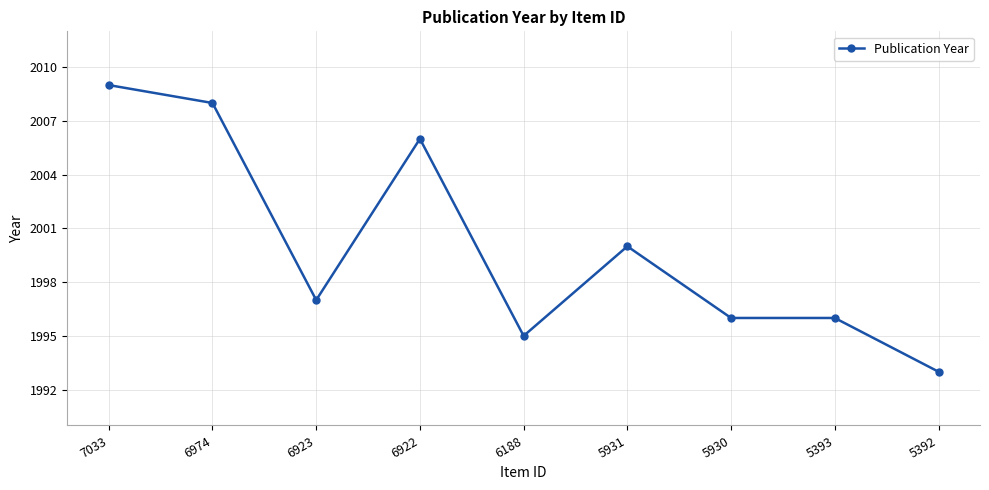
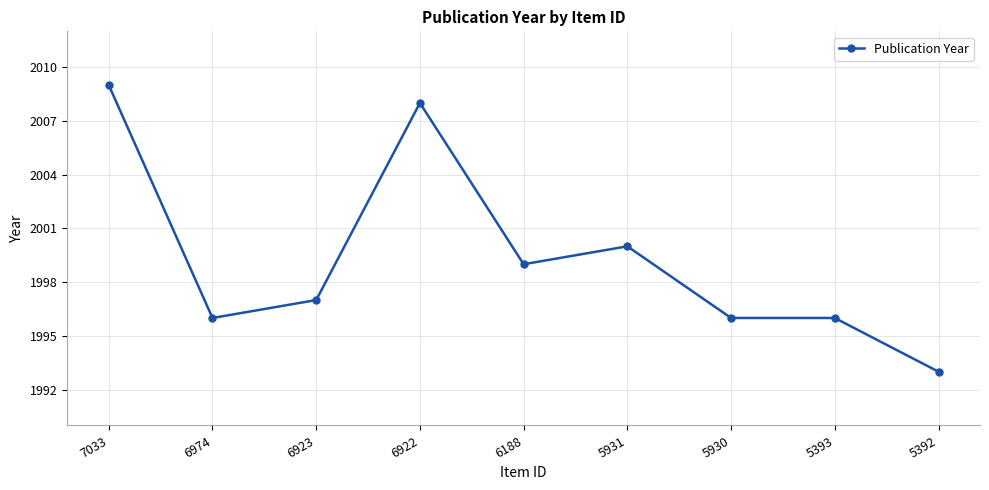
6974: 2008 -> 1996
6922: 2006 -> 2008
6188: 1995 -> 1999
